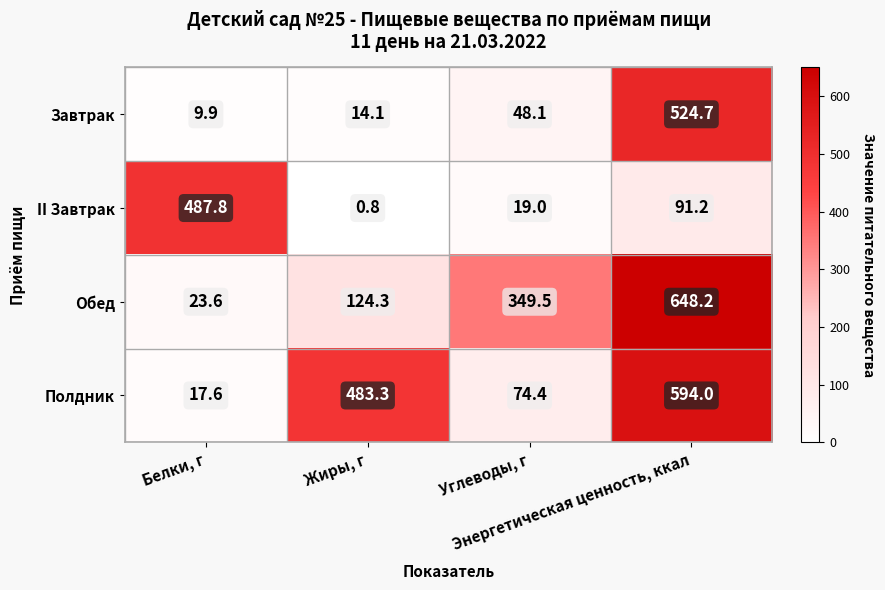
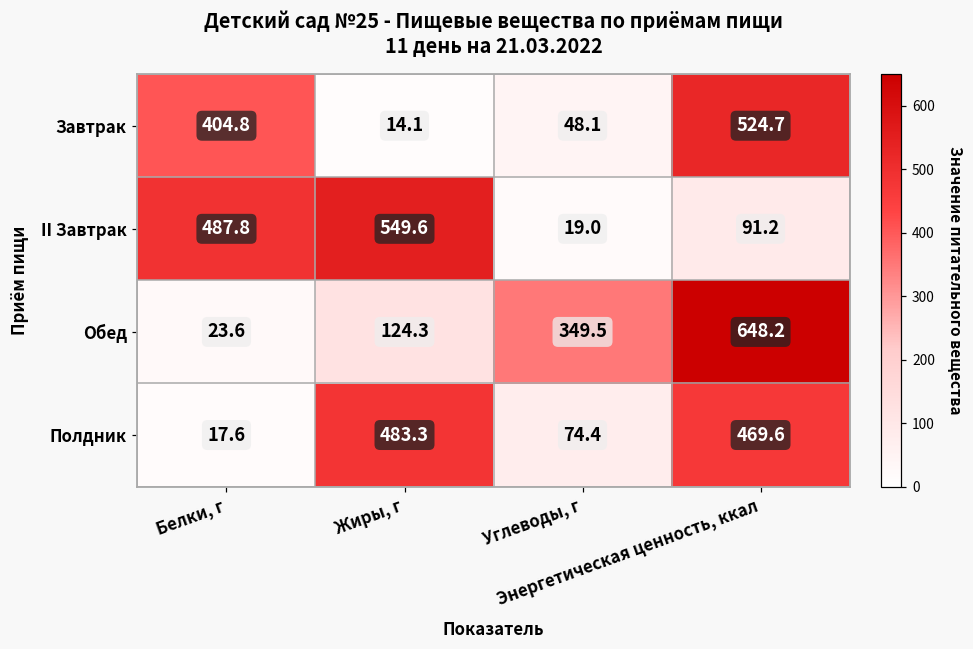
Завтрак, Белки, г: 9.9 -> 404.8
II Завтрак, Жиры, г: 0.8 -> 549.6
Полдник, Энергетическая ценность, ккал: 594.0 -> 469.6
